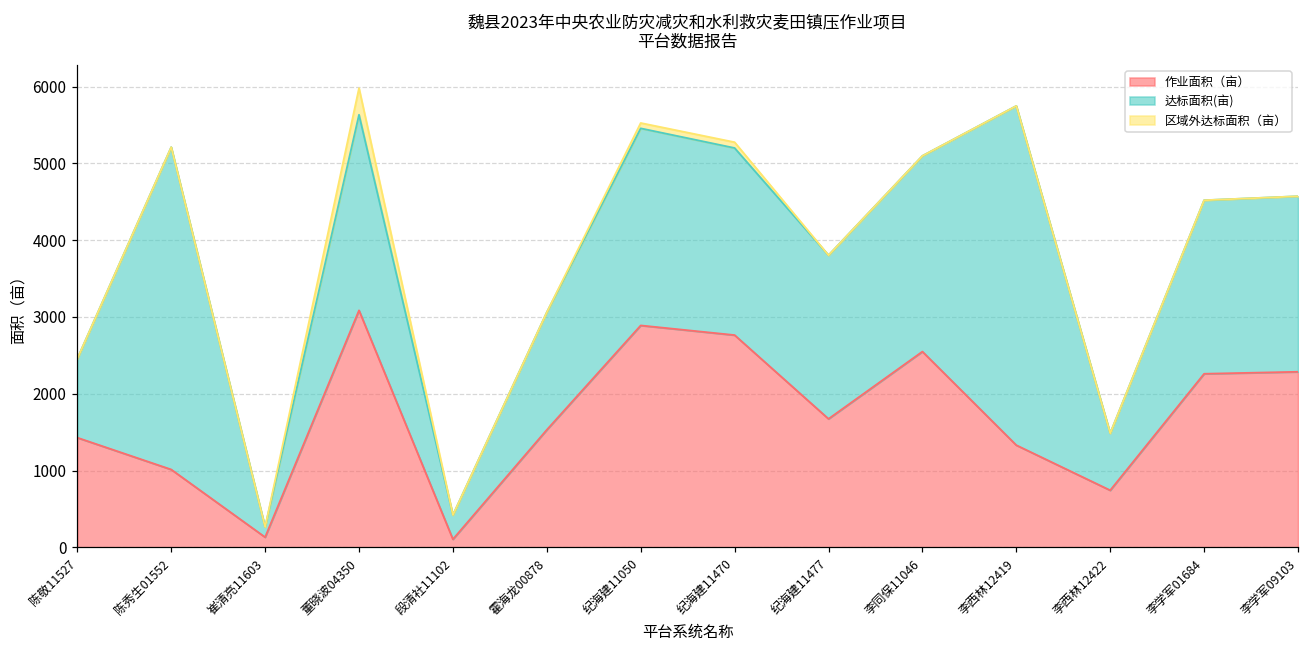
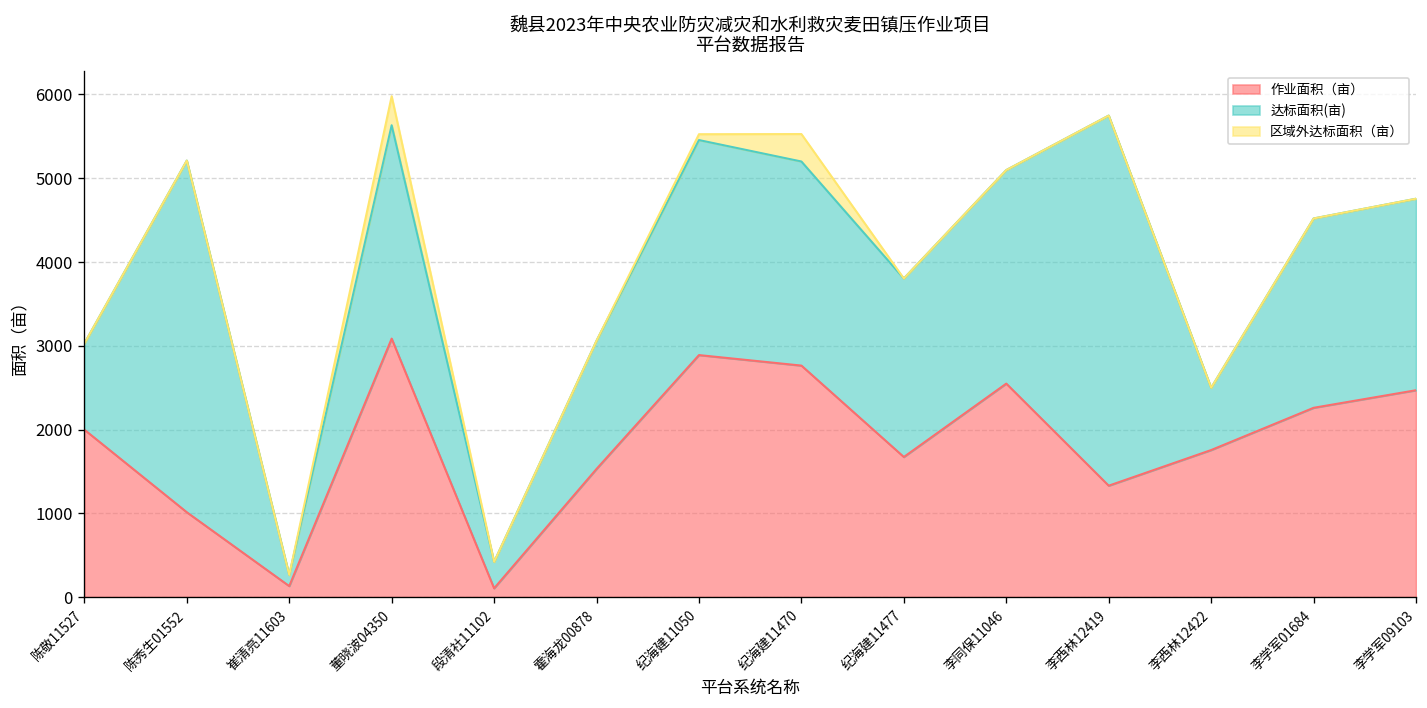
作业面积（亩）, 陈敬11527: 1400 -> 2000
区域外达标面积（亩）, 纪海建11470: 100 -> 300
作业面积（亩）, 李西林12422: 700 -> 1800
作业面积（亩）, 李学军09103: 2300 -> 2500
